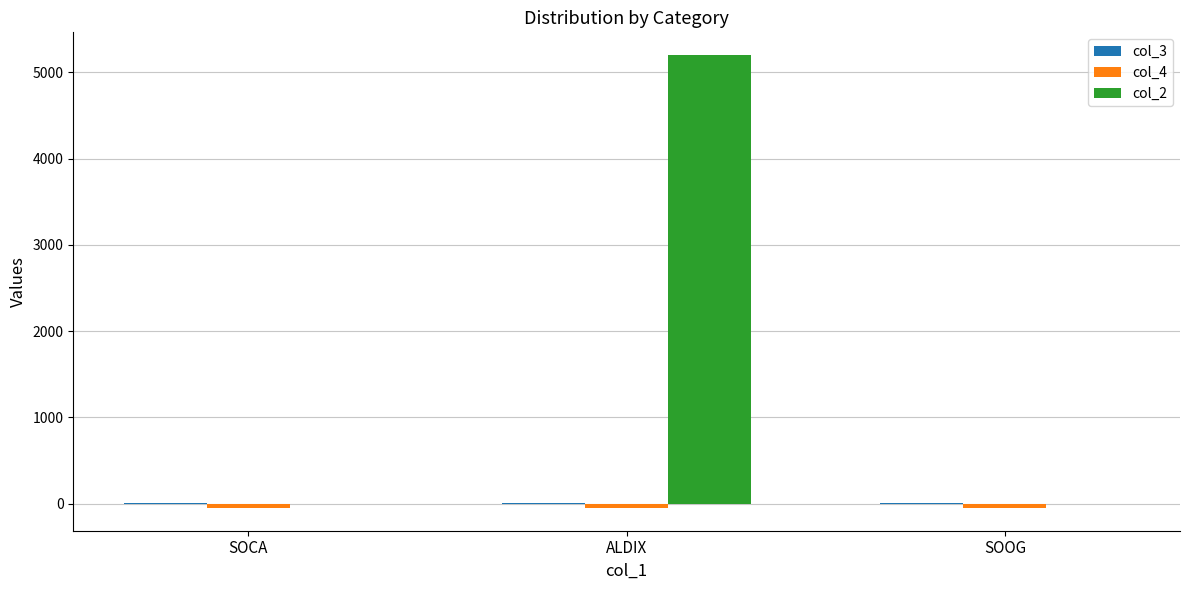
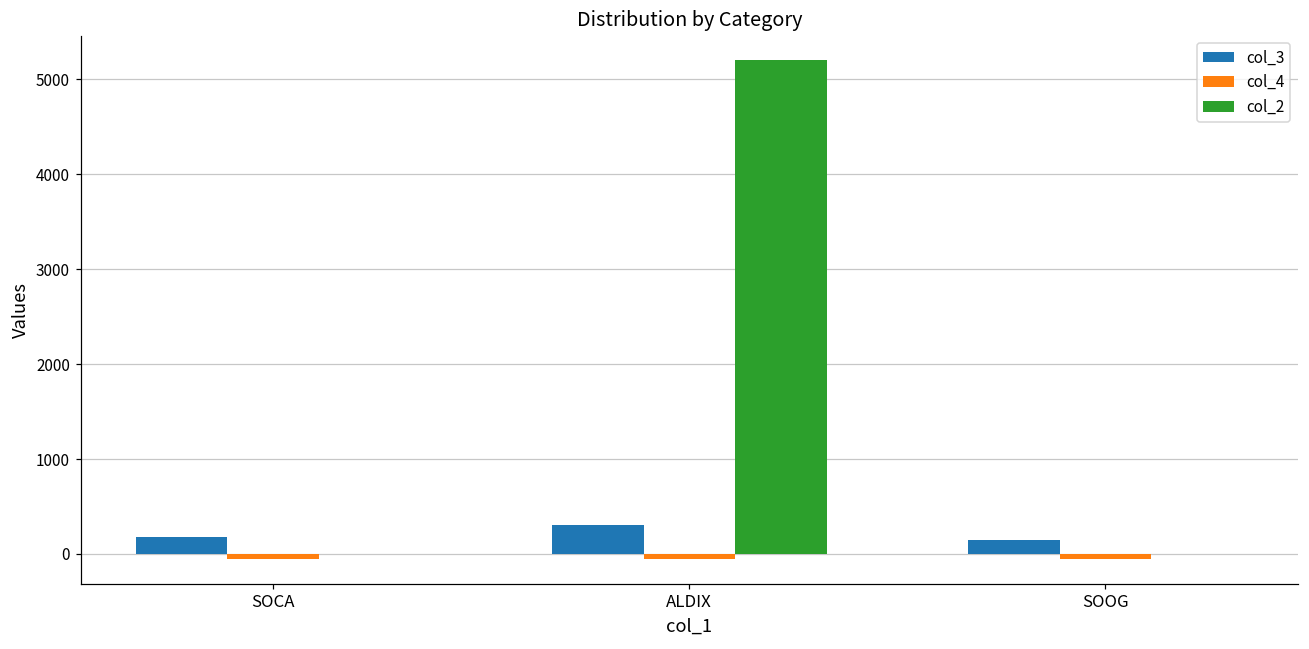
col_3, SOCA: 0 -> 200
col_3, ALDIX: 0 -> 300
col_3, SOOG: 0 -> 100
